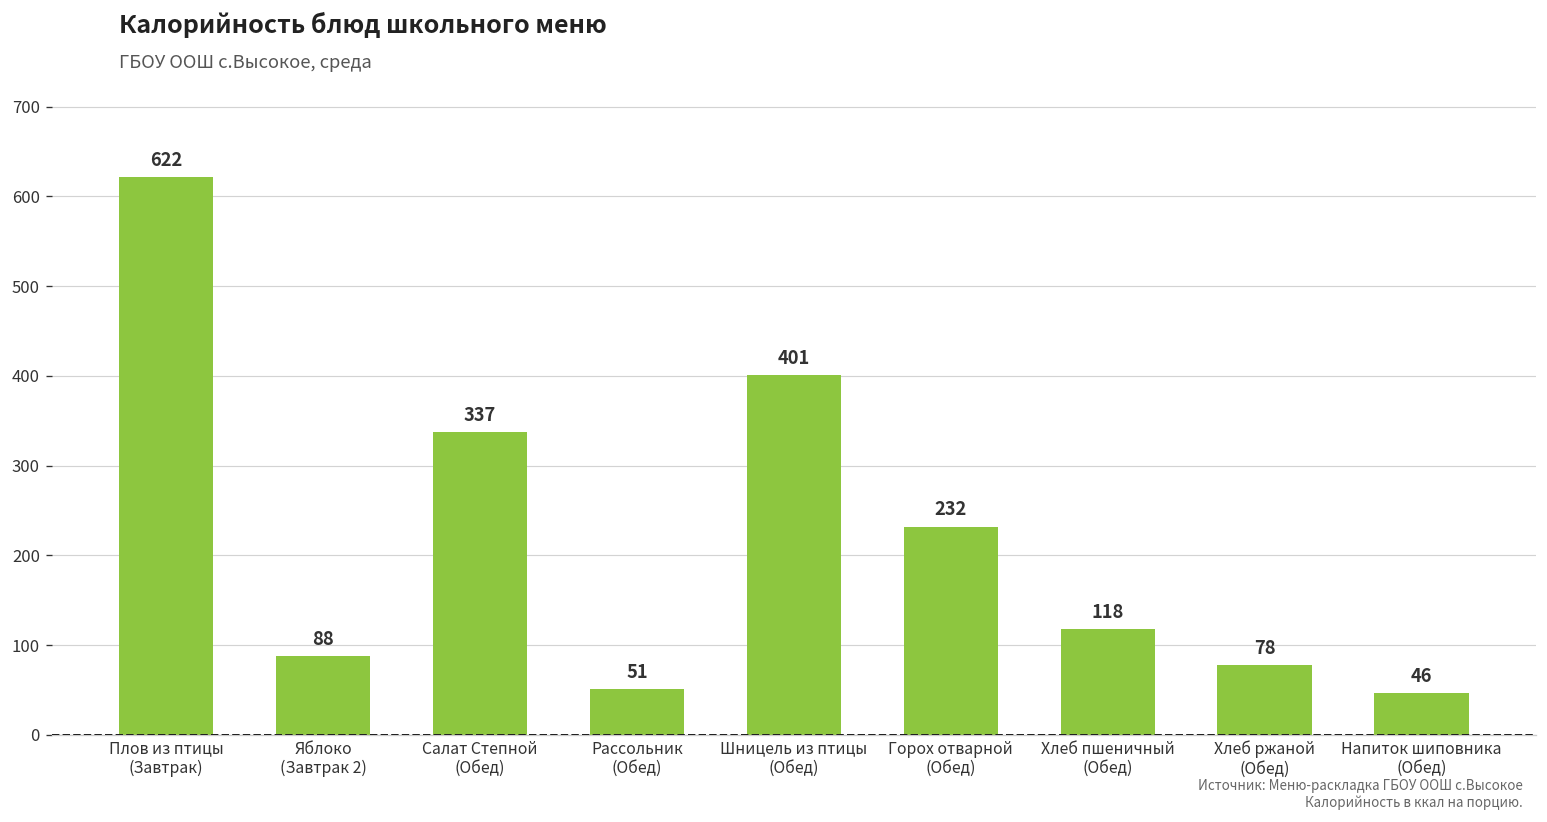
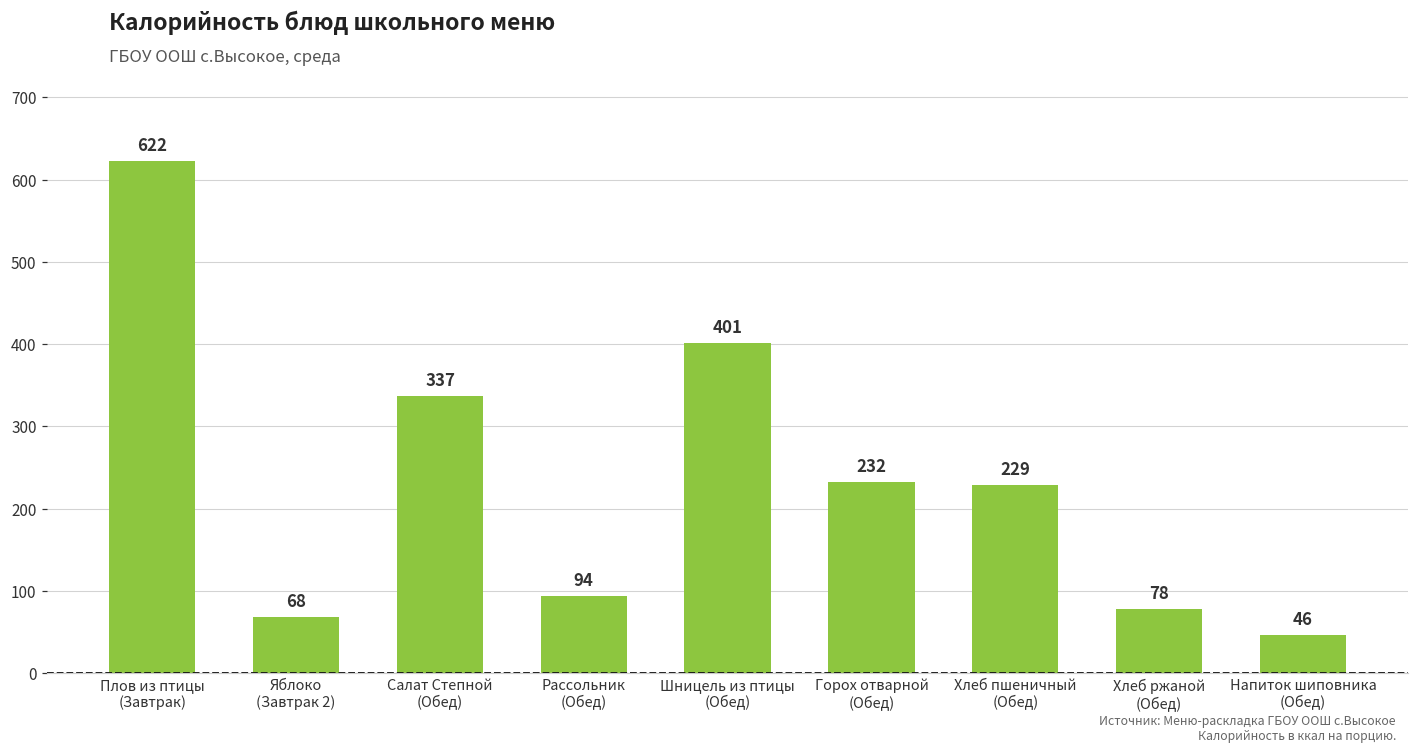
Яблоко (Завтрак 2): 88 -> 68
Рассольник (Обед): 51 -> 94
Хлеб пшеничный (Обед): 118 -> 229
